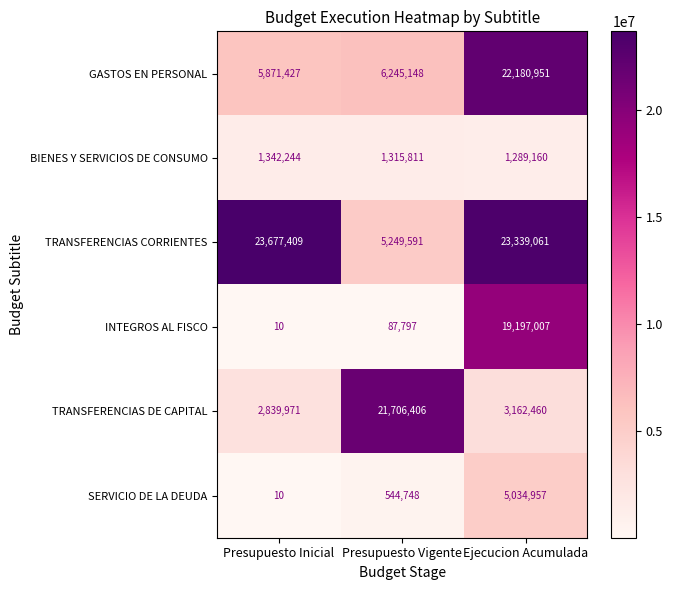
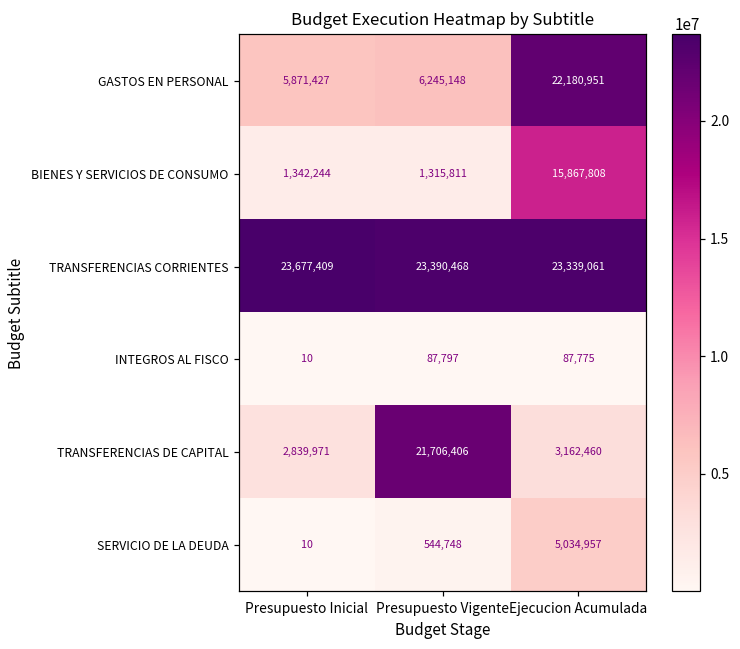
BIENES Y SERVICIOS DE CONSUMO, Ejecucion Acumulada: 1,289,160 -> 15,867,808
TRANSFERENCIAS CORRIENTES, Presupuesto Vigente: 5,249,591 -> 23,390,468
INTEGROS AL FISCO, Ejecucion Acumulada: 19,197,007 -> 87,775
